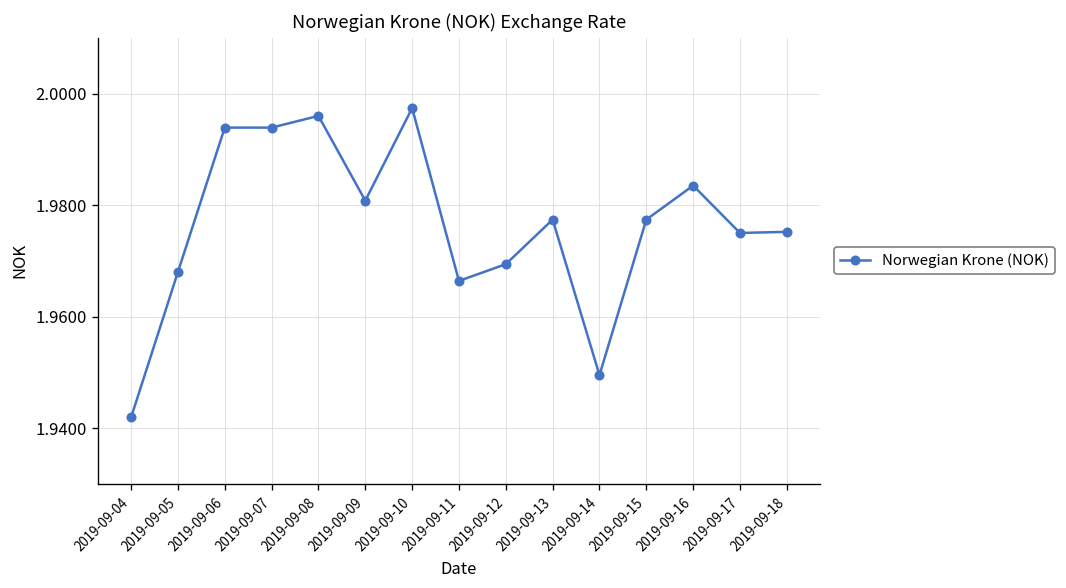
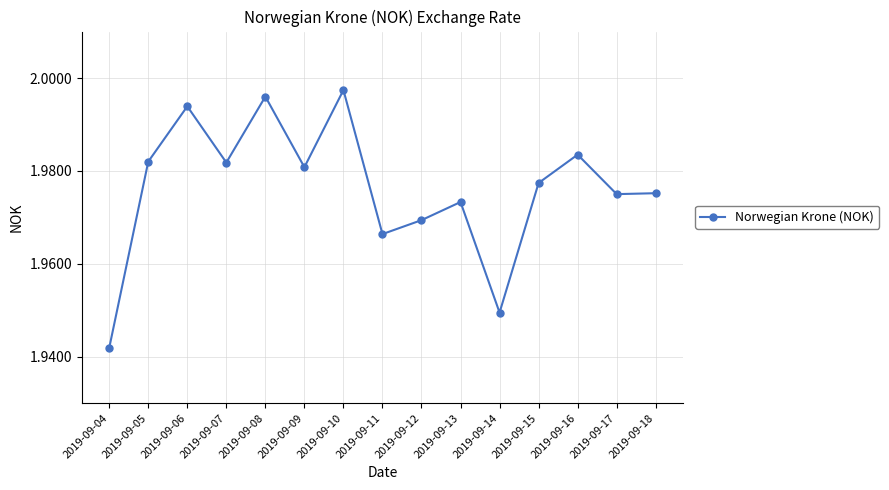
2019-09-05: 1.968 -> 1.982
2019-09-07: 1.994 -> 1.982
2019-09-13: 1.977 -> 1.973
